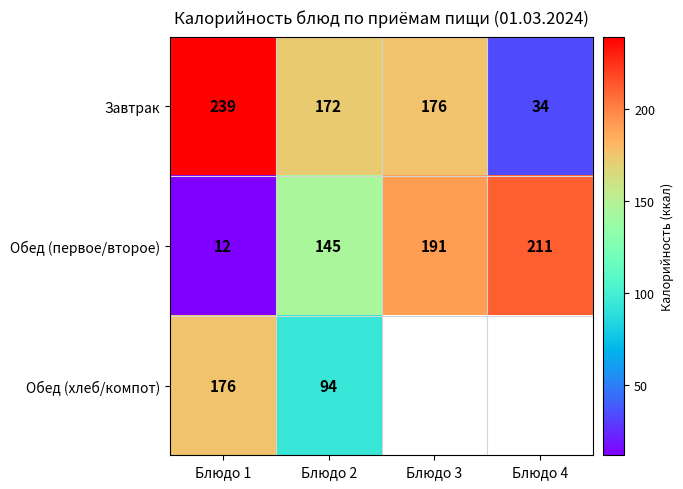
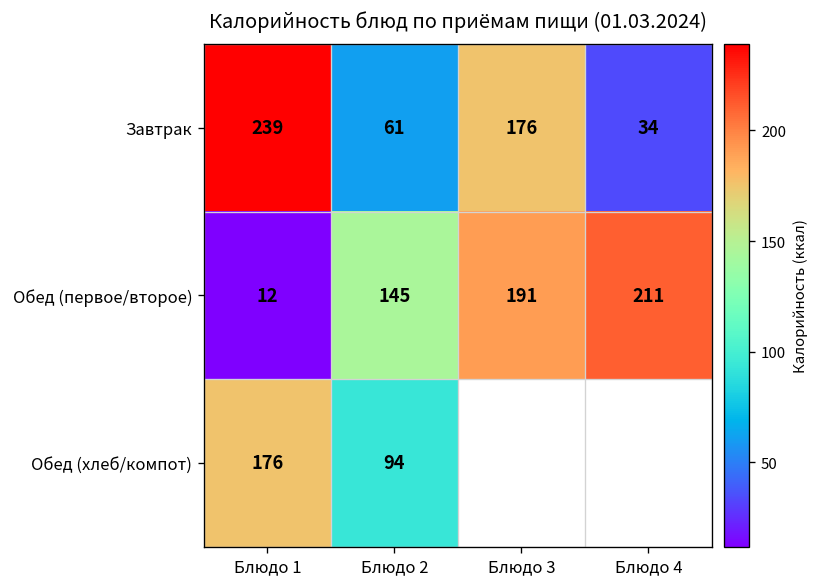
Завтрак, Блюдо 2: 172 -> 61
